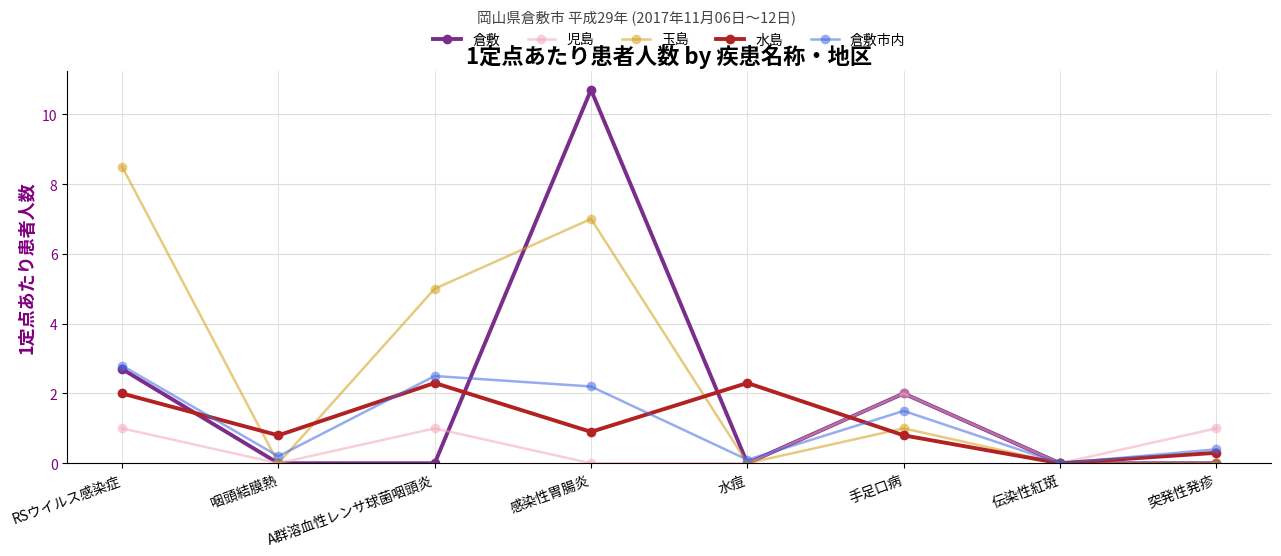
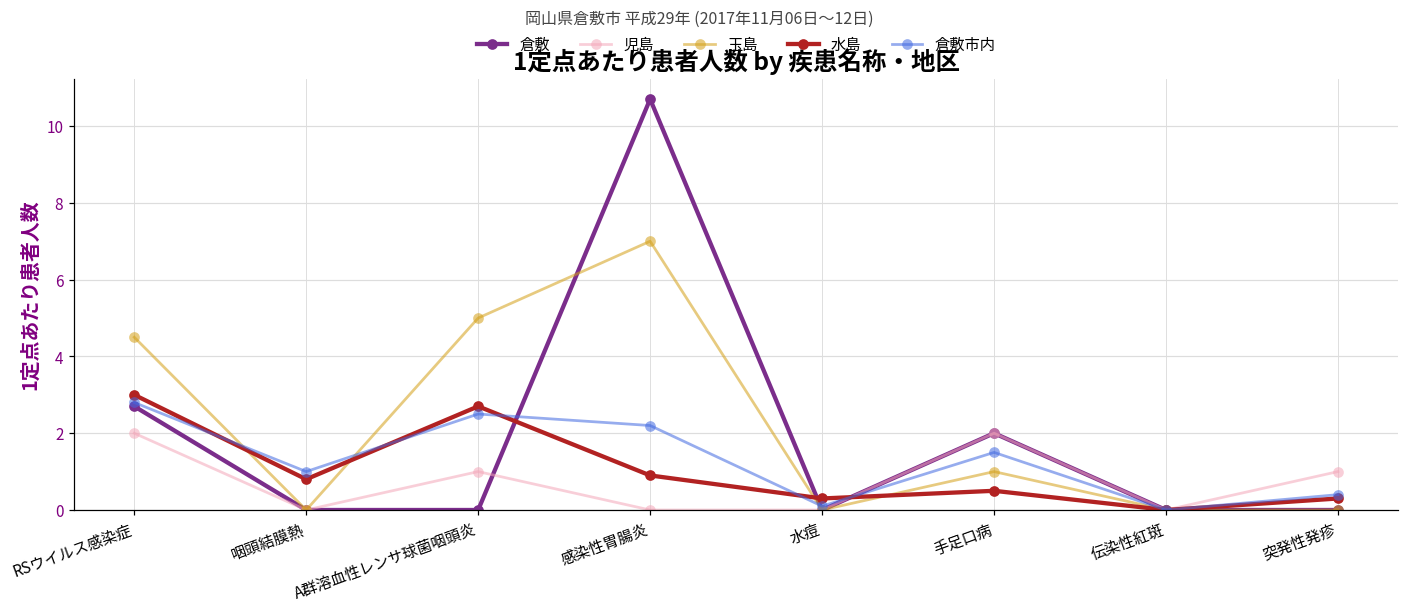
児島, RSウイルス感染症: 1 -> 2
玉島, RSウイルス感染症: 8.5 -> 4.5
水島, RSウイルス感染症: 2 -> 3
倉敷市内, 咽頭結膜熱: 0.2 -> 1.0
水島, A群溶血性レンサ球菌咽頭炎: 2.3 -> 2.7
水島, 水痘: 2.3 -> 0.3
水島, 手足口病: 0.8 -> 0.5
